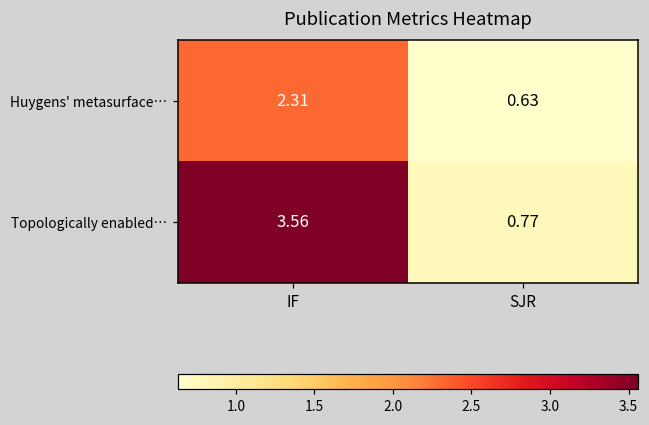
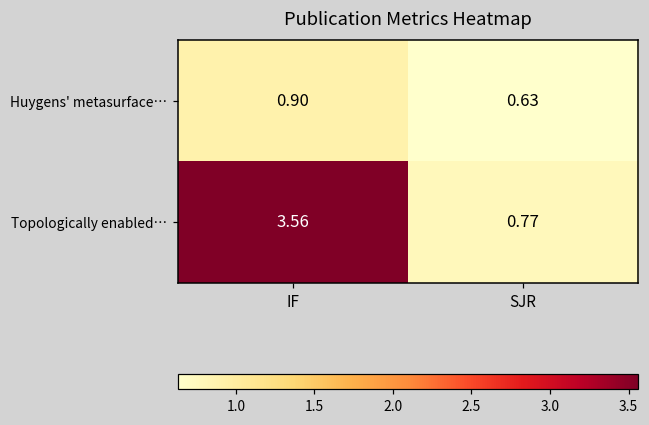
Huygens' metasurface…, IF: 2.31 -> 0.90
